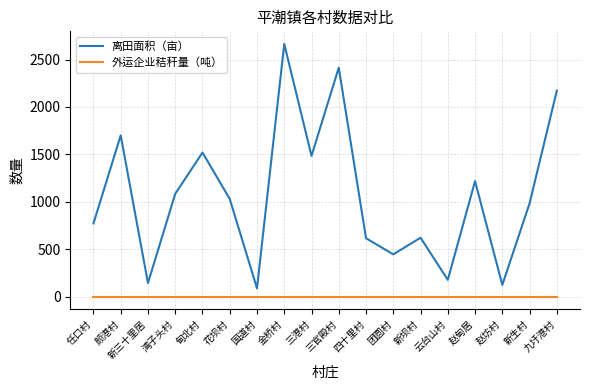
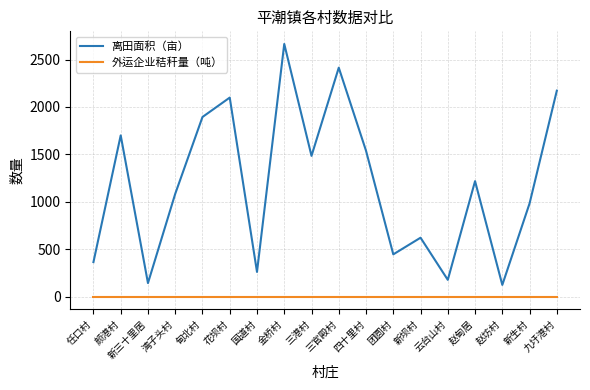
离田面积（亩）, 任口村: 800 -> 400
离田面积（亩）, 甸北村: 1500 -> 1900
离田面积（亩）, 花坝村: 1000 -> 2100
离田面积（亩）, 国道村: 100 -> 300
离田面积（亩）, 四十里村: 600 -> 1500
